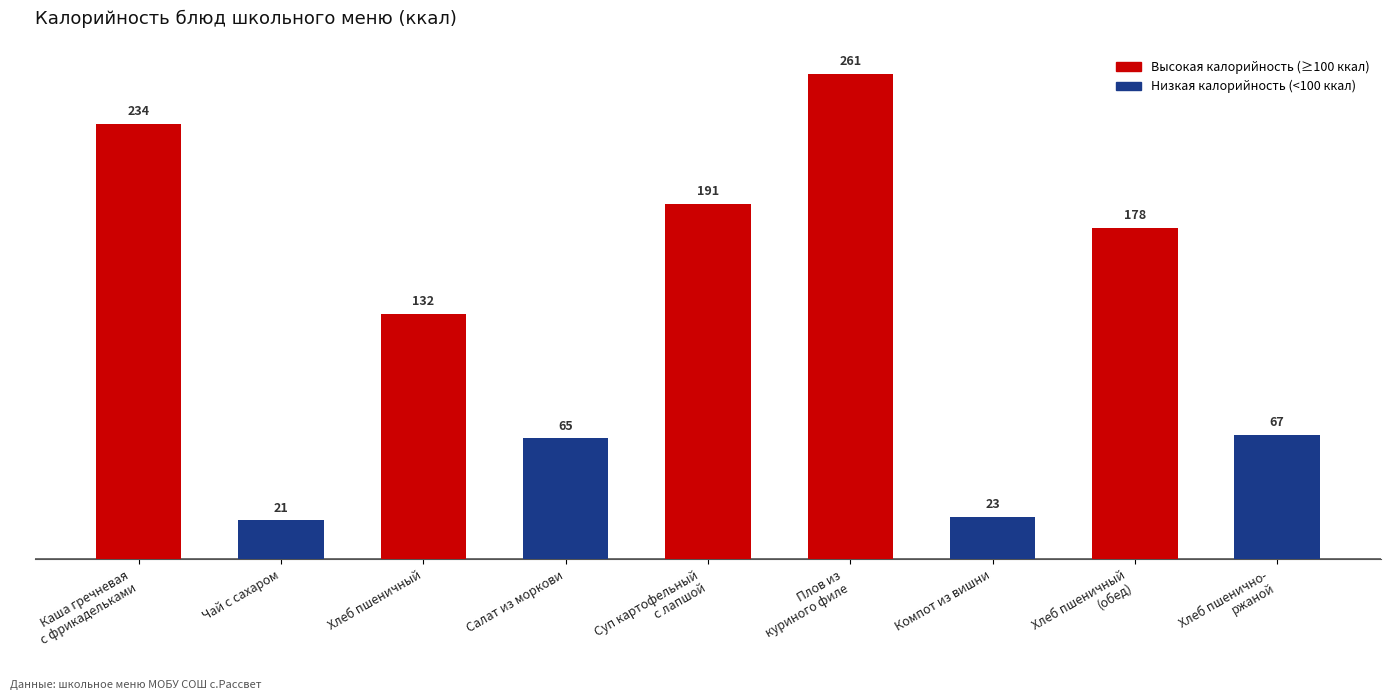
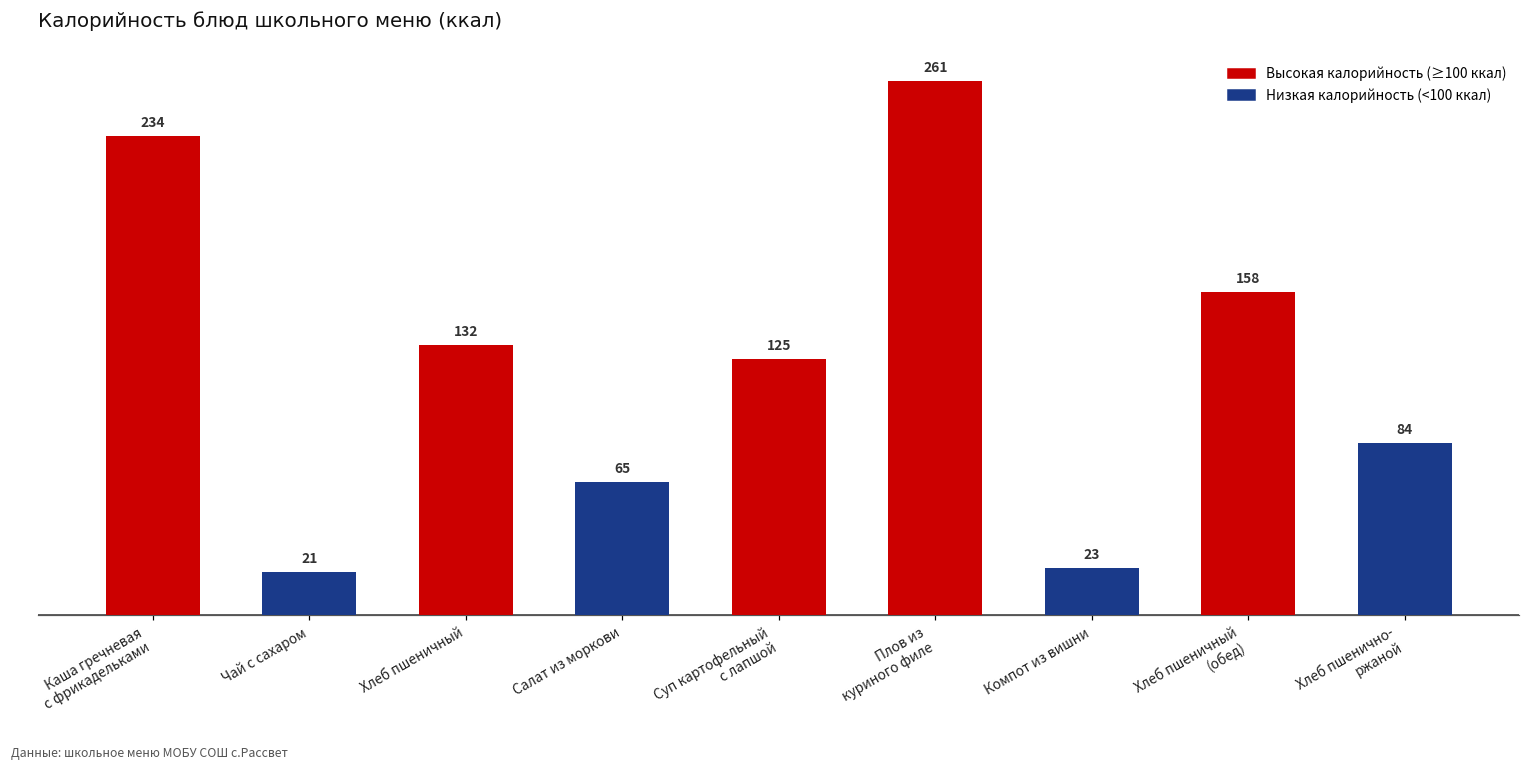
Суп картофельный с лапшой: 191 -> 125
Хлеб пшеничный (обед): 178 -> 158
Хлеб пшенично- ржаной: 67 -> 84
